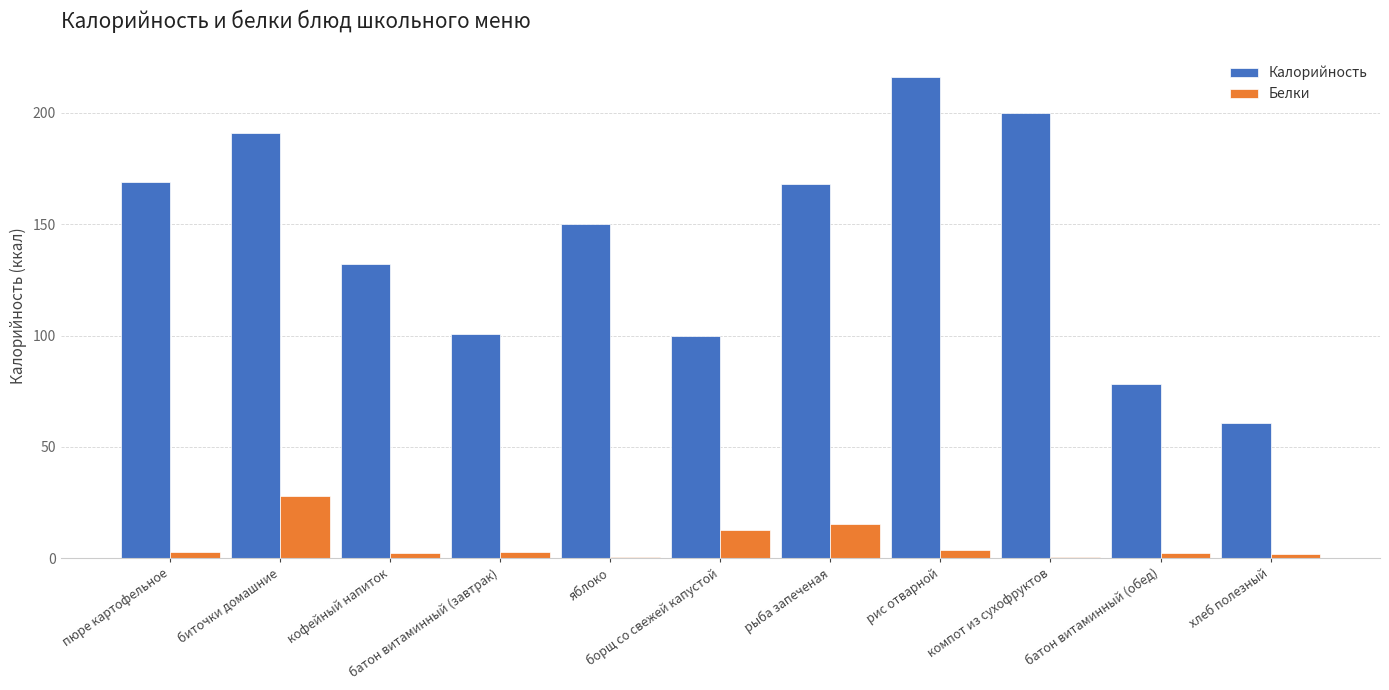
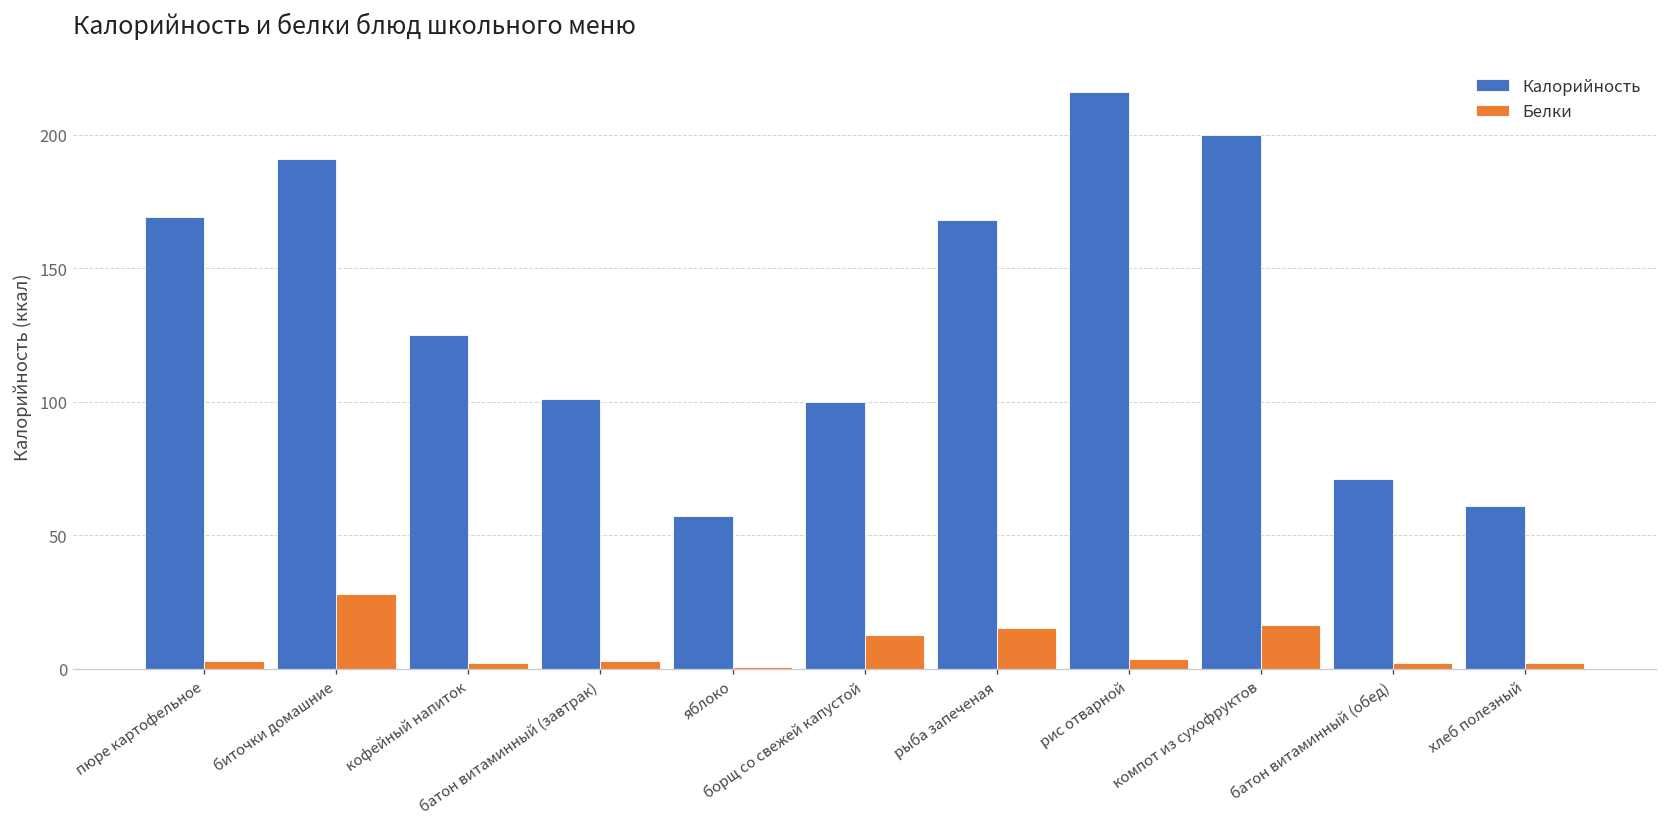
Калорийность, кофейный напиток: 132 -> 125
Калорийность, яблоко: 150 -> 57
Белки, компот из сухофруктов: 1 -> 17
Калорийность, батон витаминный (обед): 78 -> 71
